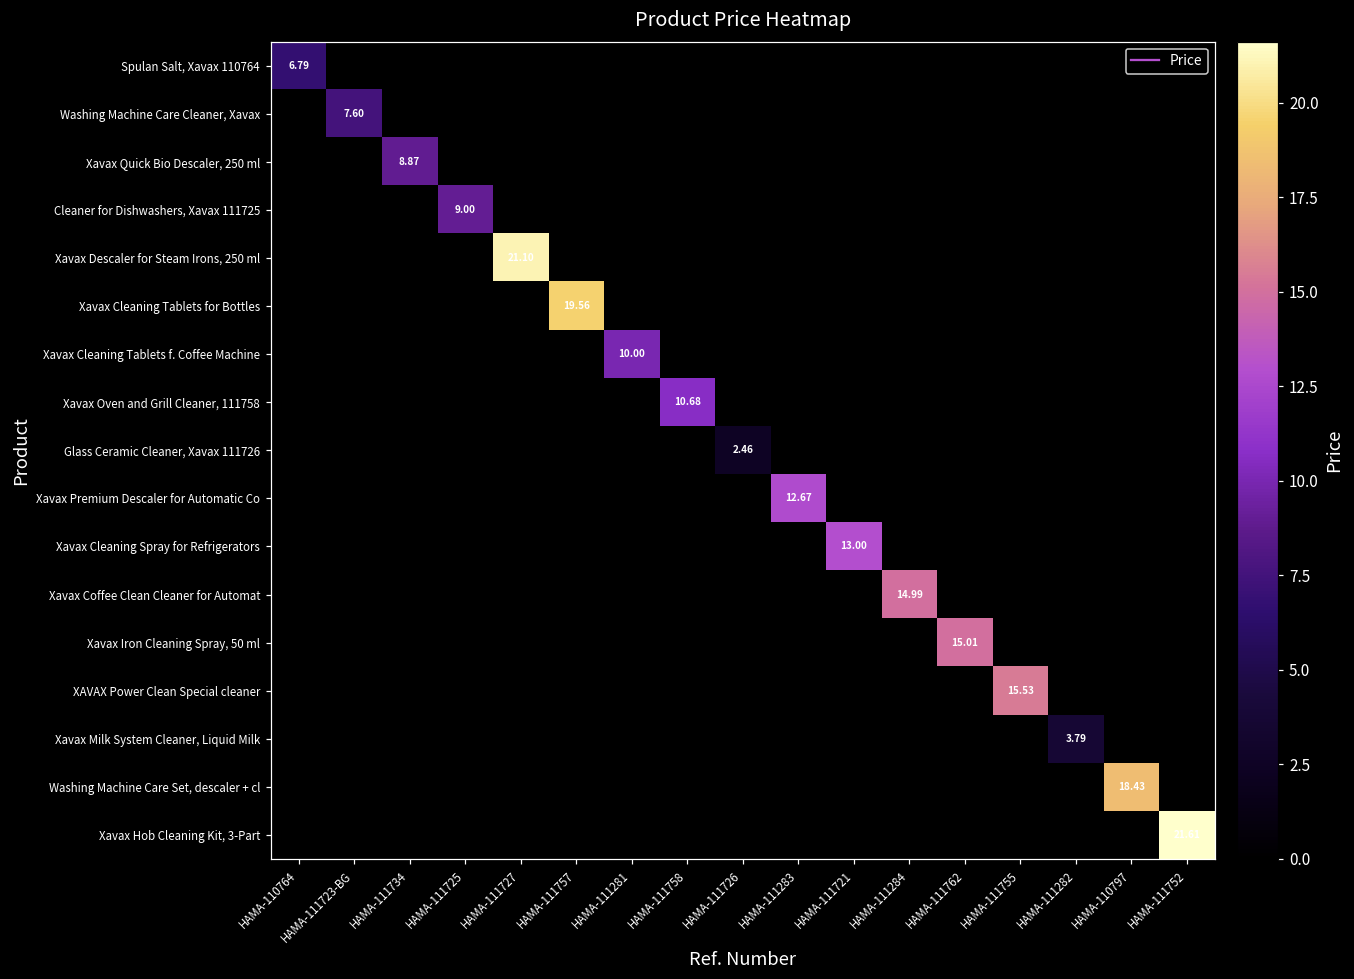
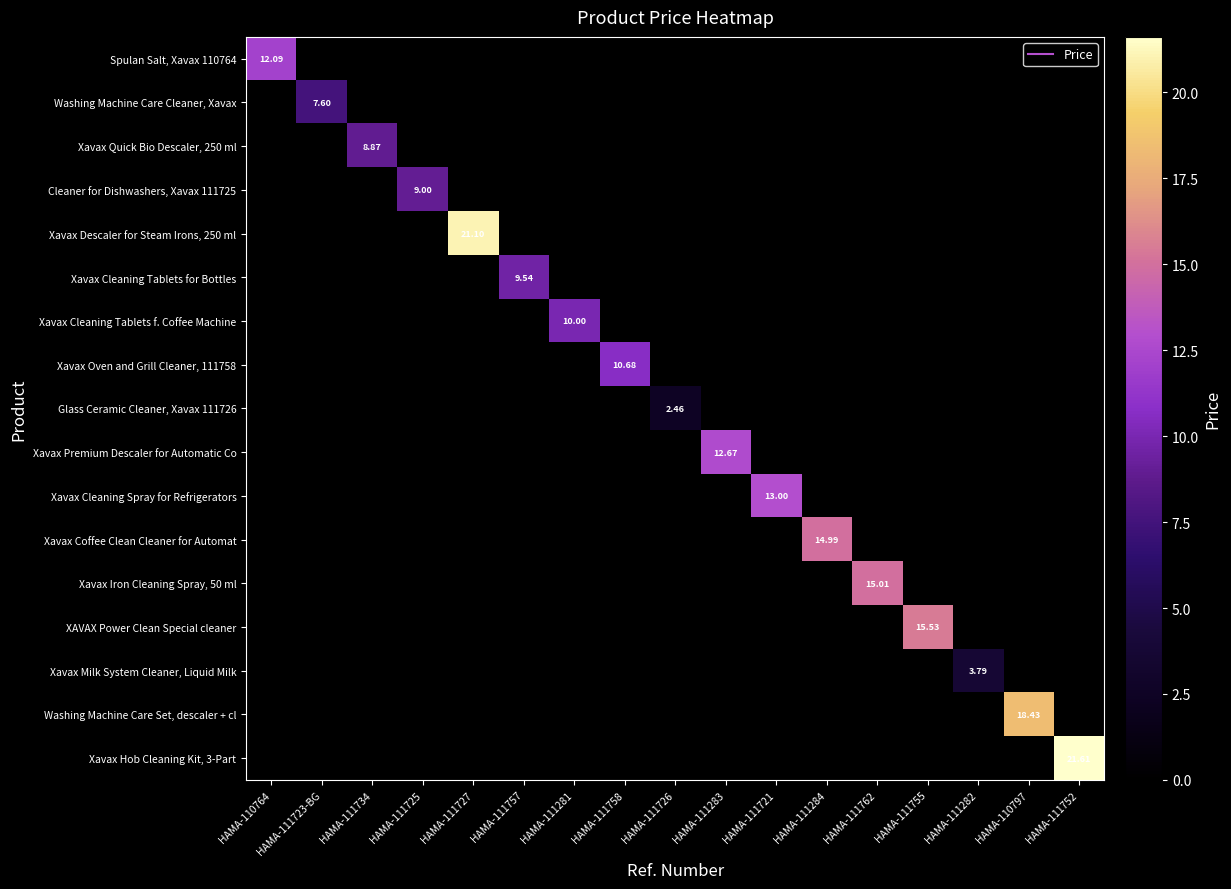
Spulan Salt, Xavax 110764, HAMA-110764: 6.79 -> 12.09
Xavax Cleaning Tablets for Bottles, HAMA-111757: 19.56 -> 9.54
